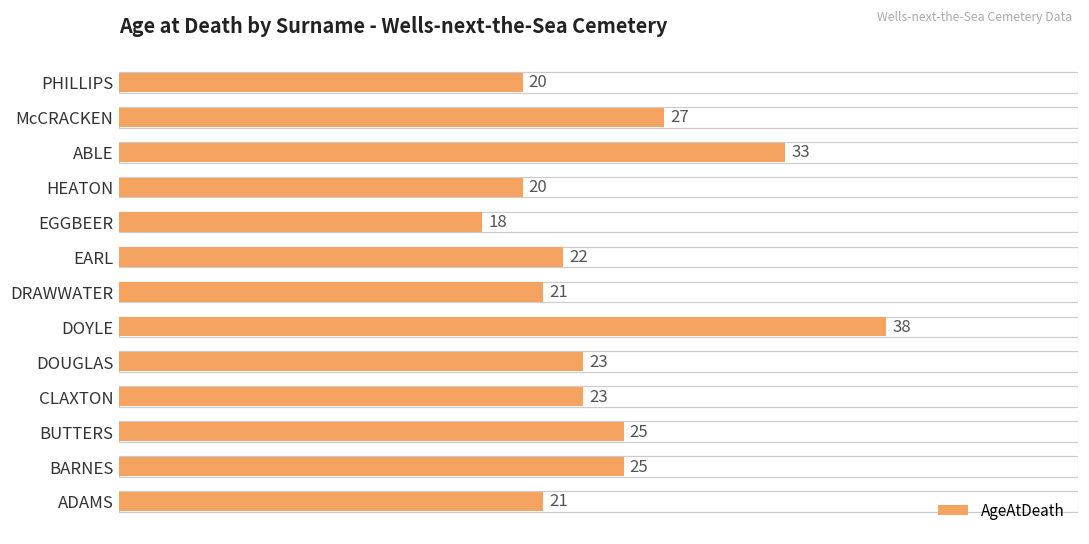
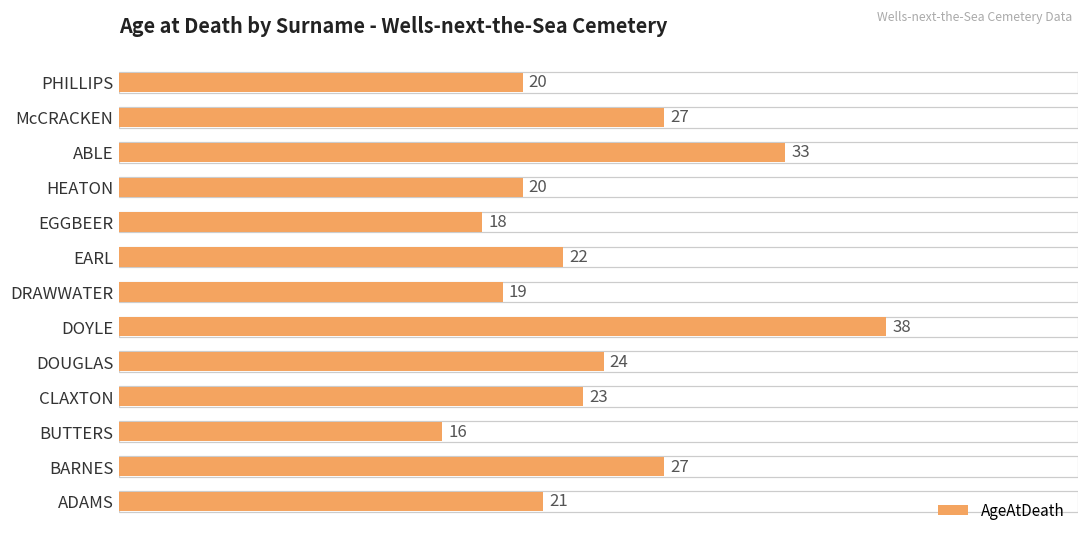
DRAWWATER: 21 -> 19
DOUGLAS: 23 -> 24
BUTTERS: 25 -> 16
BARNES: 25 -> 27
